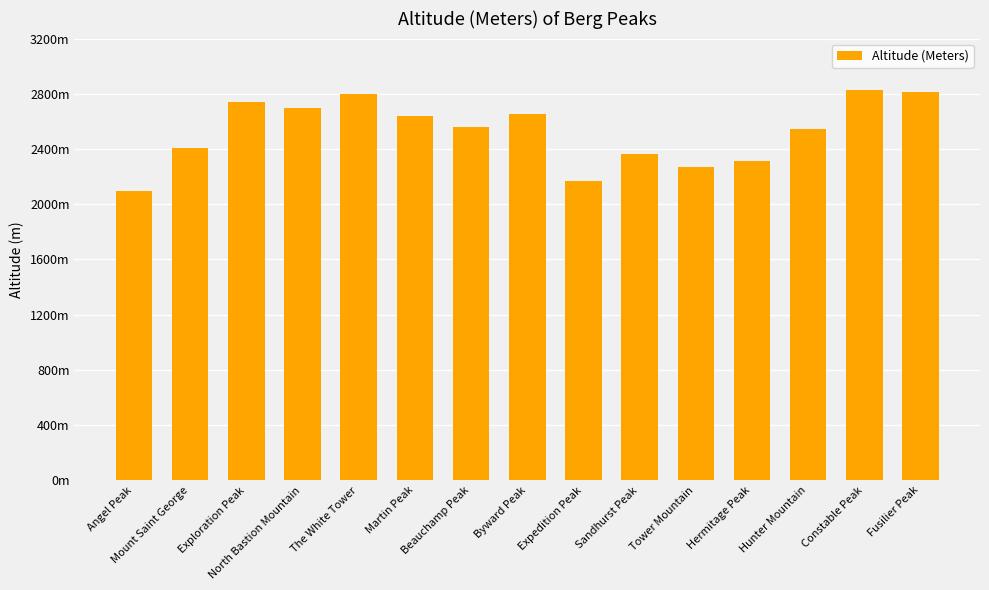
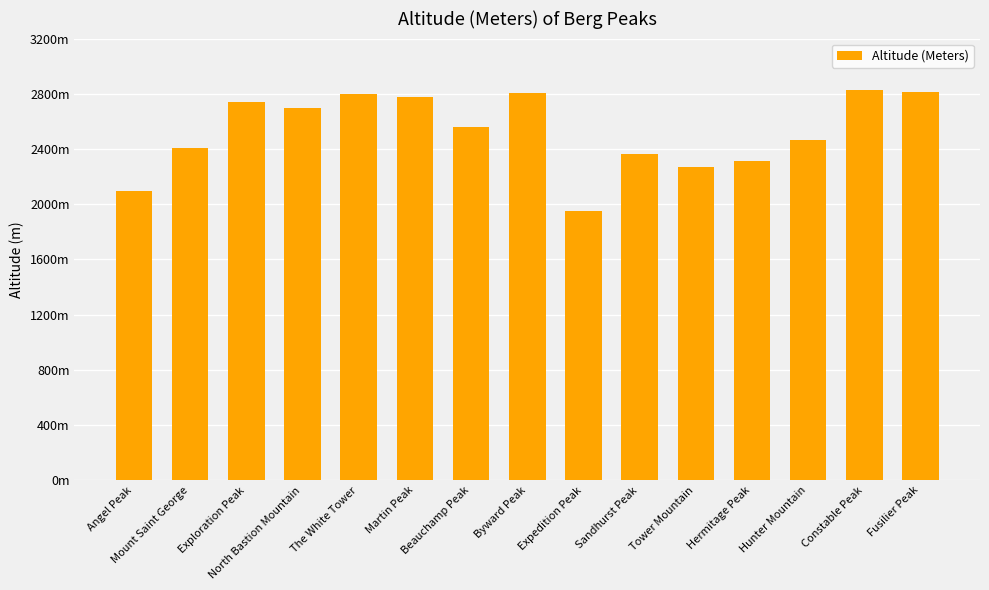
Martin Peak: 2640m -> 2780m
Byward Peak: 2660m -> 2810m
Expedition Peak: 2170m -> 1950m
Hunter Mountain: 2550m -> 2470m
